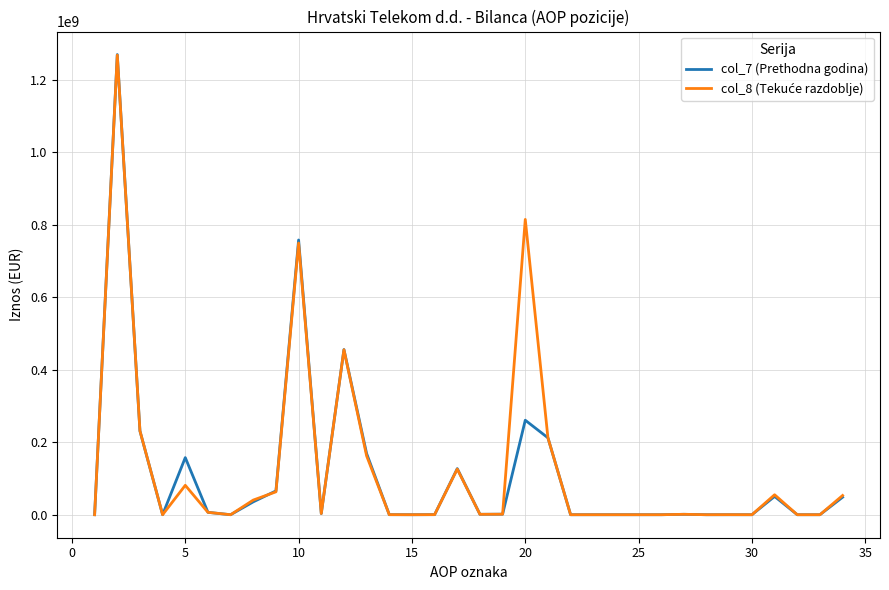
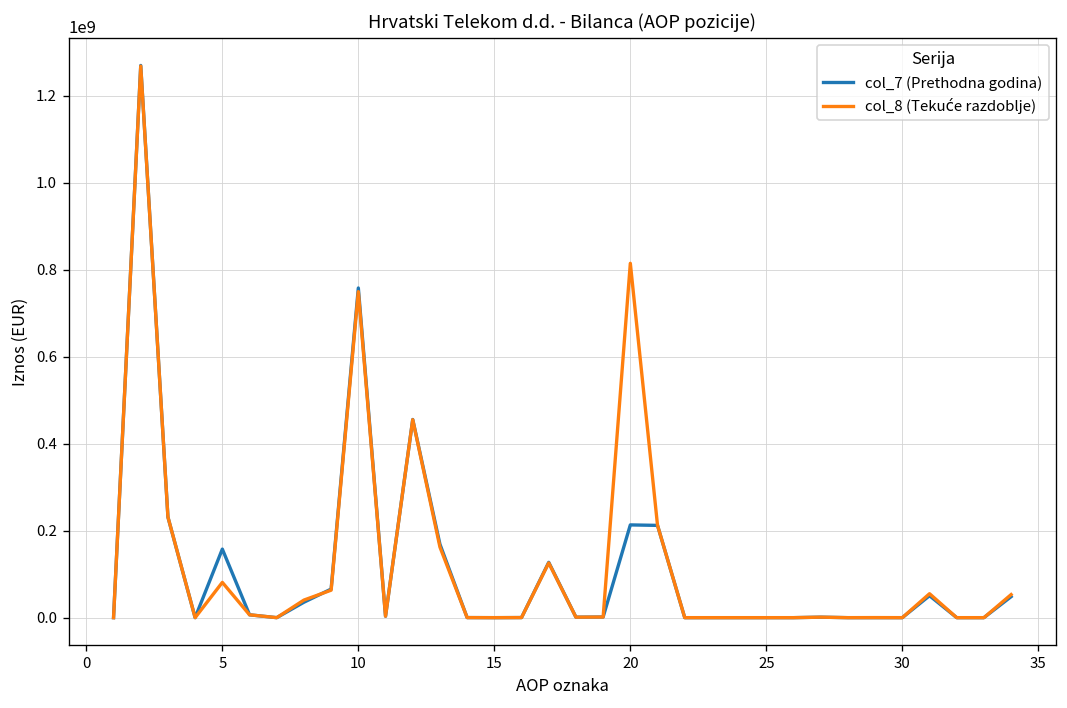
col_7 (Prethodna godina), 20: 260000000 -> 210000000
